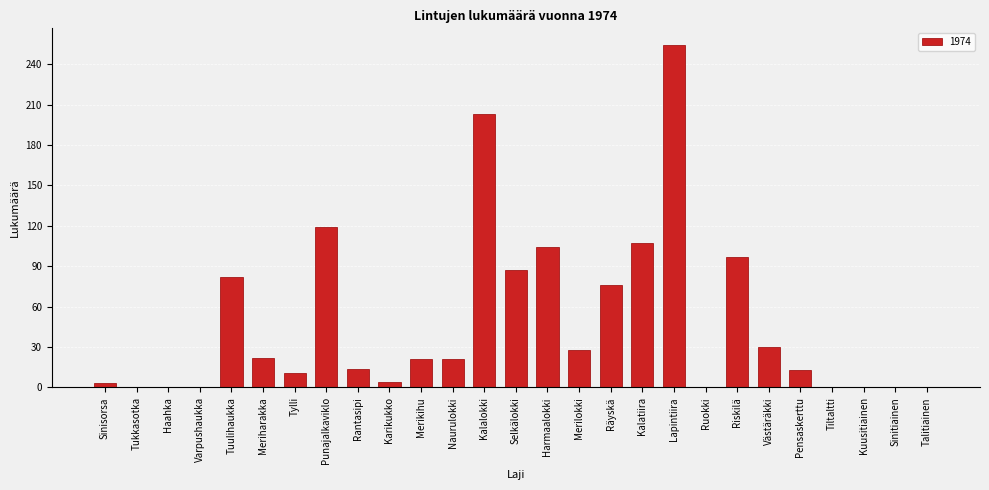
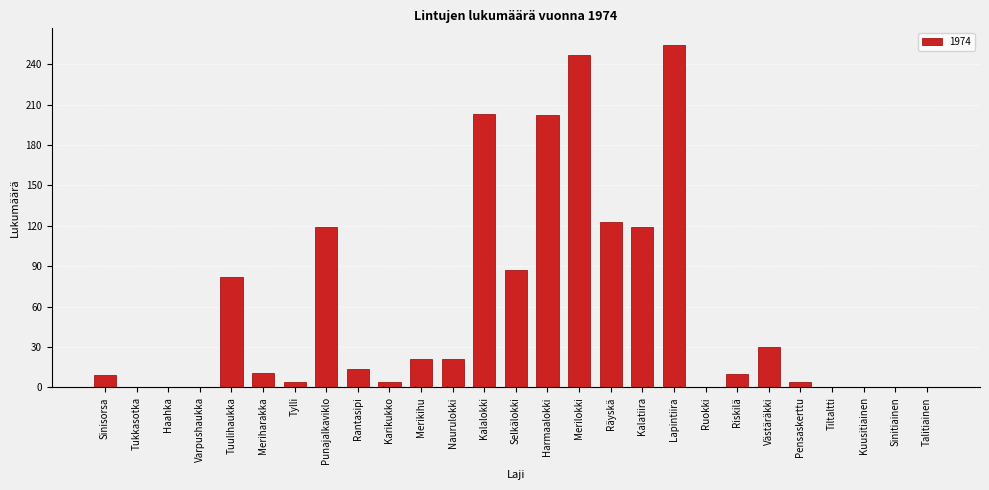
Sinisorsa: 3 -> 9
Meriharakka: 22 -> 11
Tylli: 11 -> 4
Harmaalokki: 104 -> 202
Merilokki: 28 -> 247
Räyskä: 76 -> 123
Kalatiira: 107 -> 119
Riskilä: 97 -> 10
Pensaskerttu: 13 -> 4
